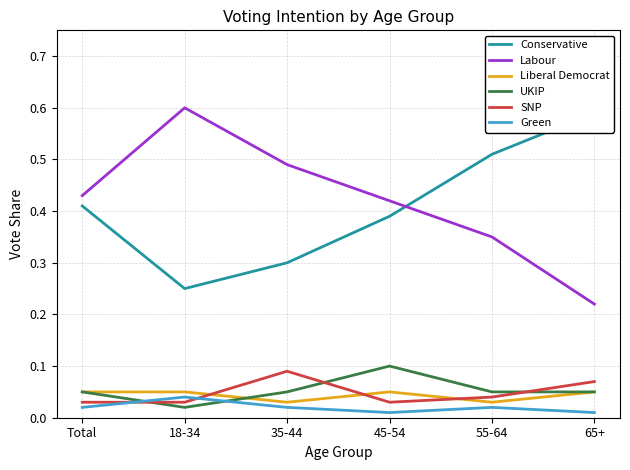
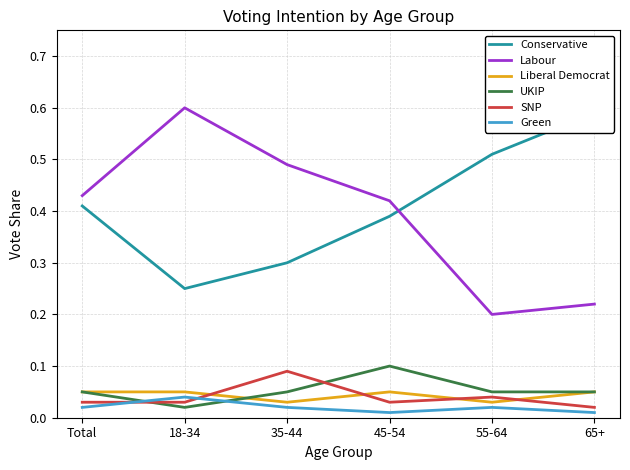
Labour, 55-64: 0.35 -> 0.20
SNP, 65+: 0.07 -> 0.02
